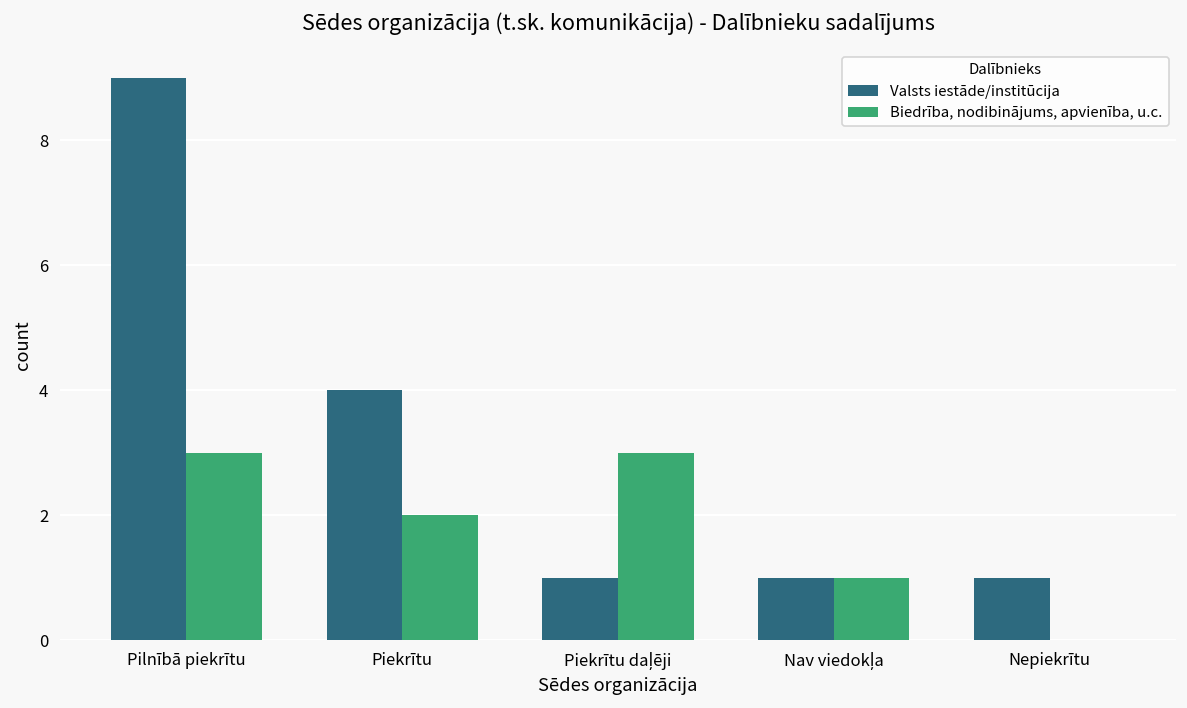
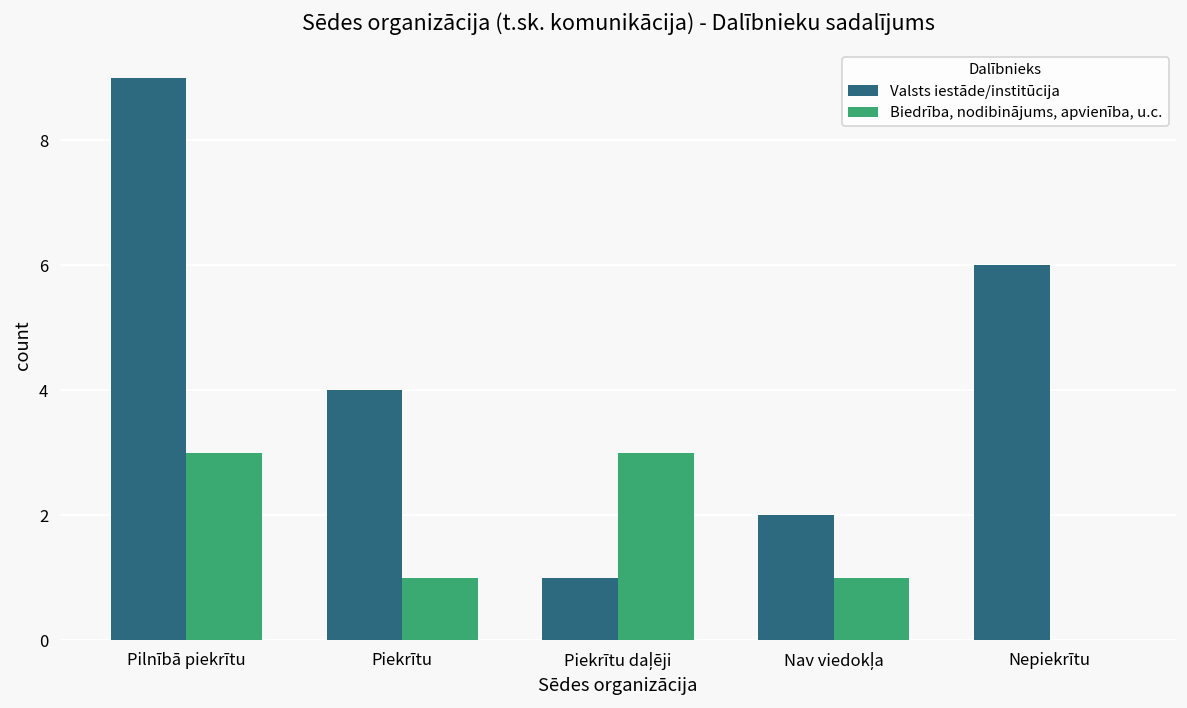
Biedrība, nodibinājums, apvienība, u.c., Piekrītu: 2 -> 1
Valsts iestāde/institūcija, Nav viedokļa: 1 -> 2
Valsts iestāde/institūcija, Nepiekrītu: 1 -> 6
